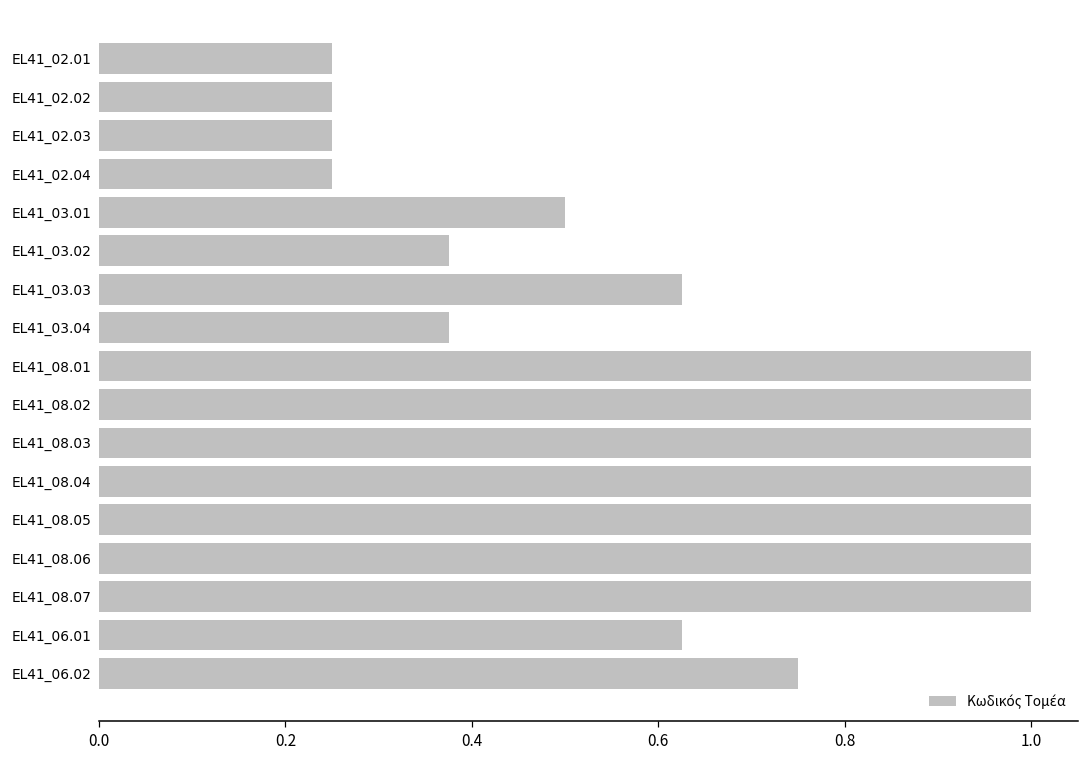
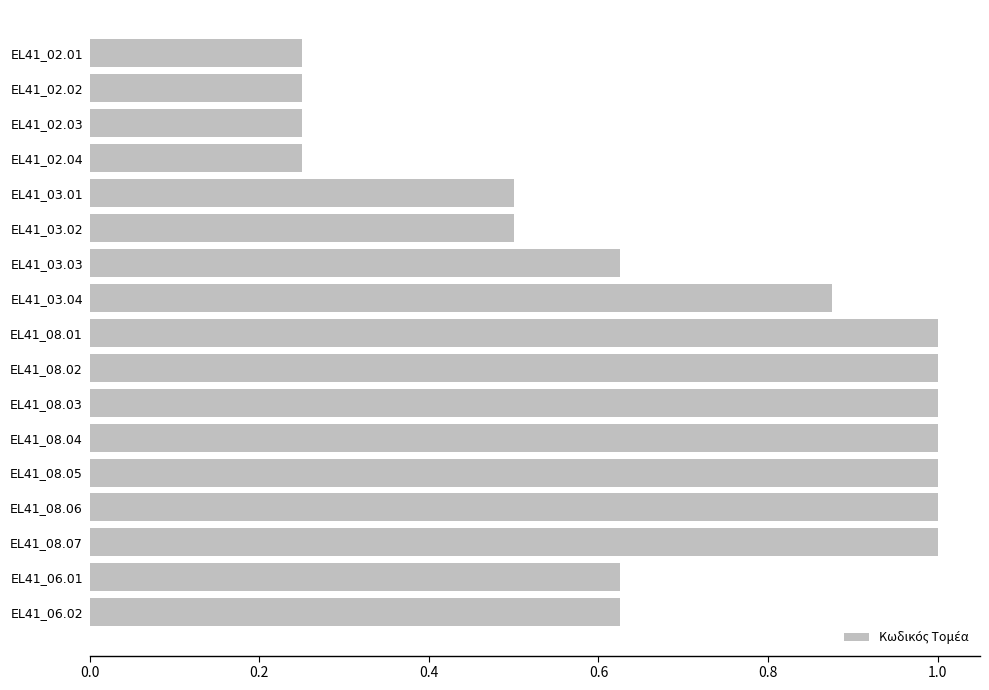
EL41_03.02: 0.38 -> 0.50
EL41_03.04: 0.38 -> 0.88
EL41_06.02: 0.75 -> 0.63
